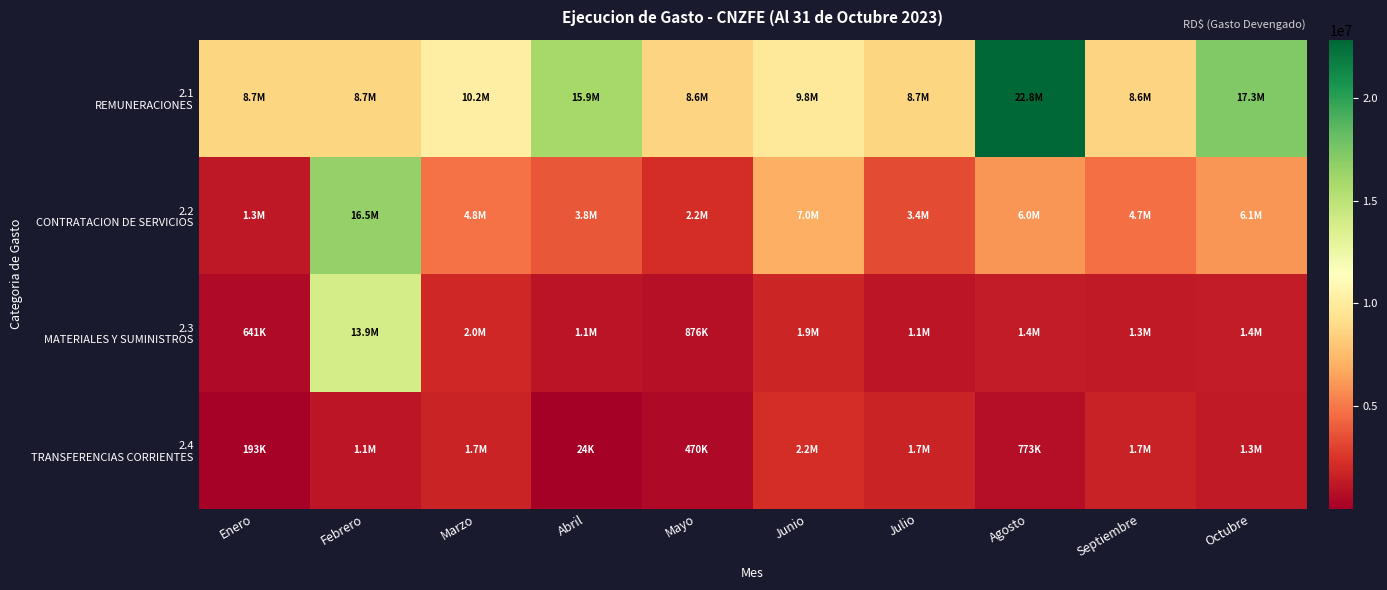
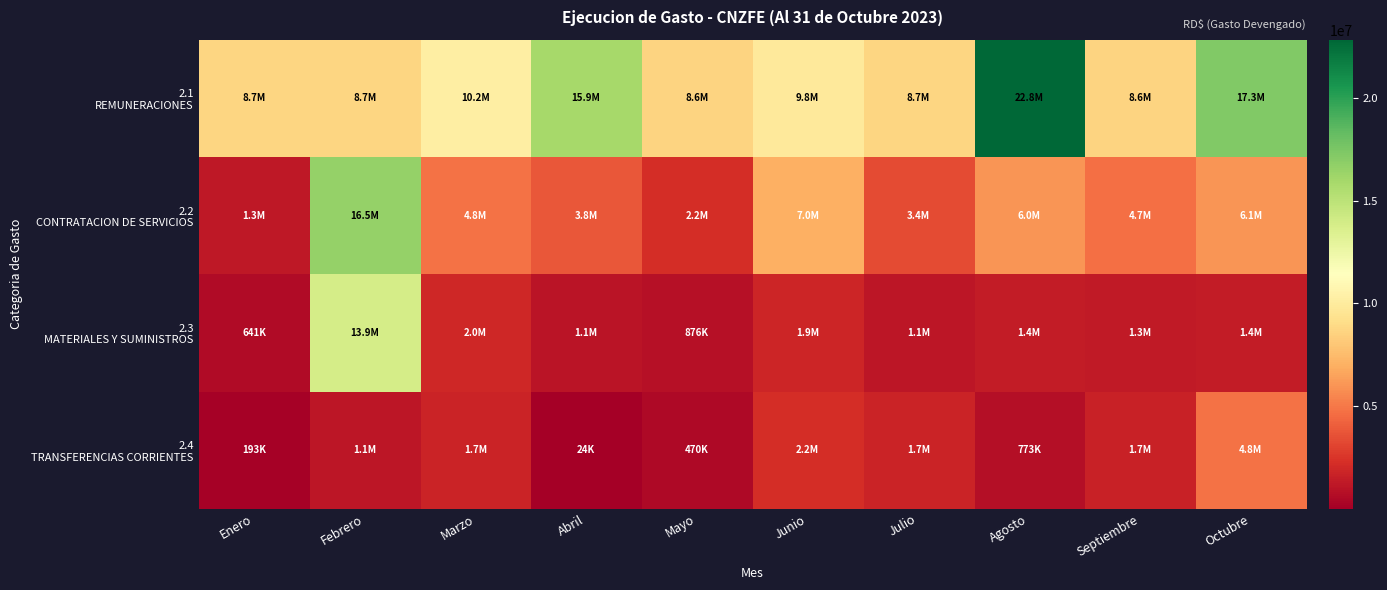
2.4 TRANSFERENCIAS CORRIENTES, Octubre: 1.3M -> 4.8M
